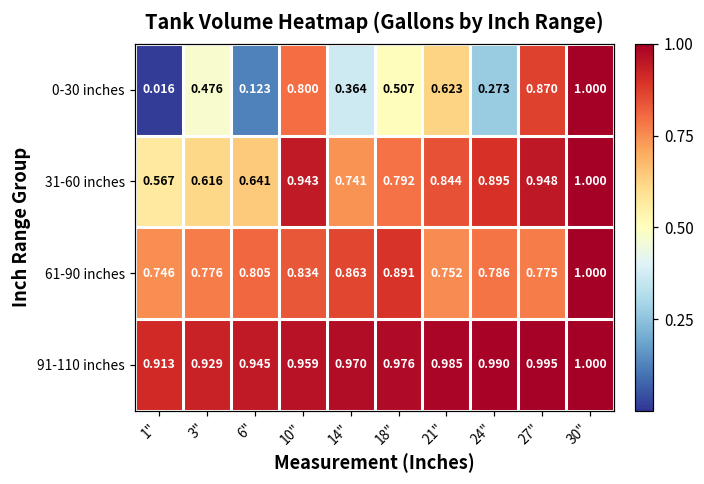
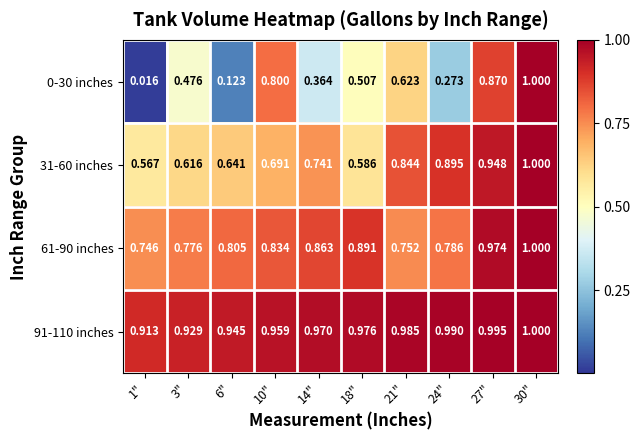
31-60 inches, 10": 0.943 -> 0.691
31-60 inches, 18": 0.792 -> 0.586
61-90 inches, 27": 0.775 -> 0.974
